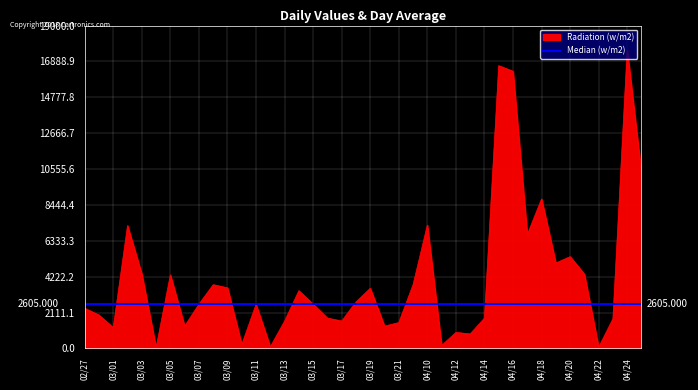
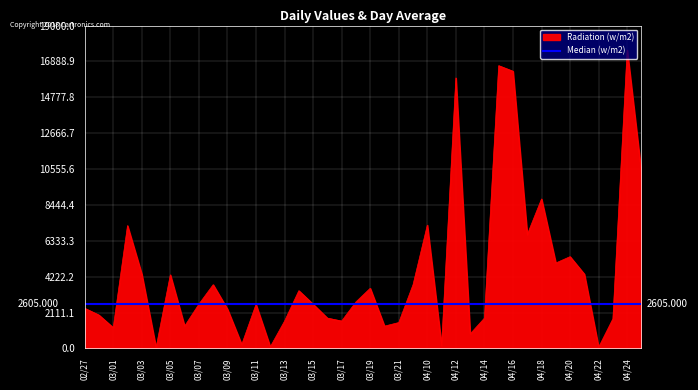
03/09: 3600 -> 2300
04/12: 900 -> 15900
